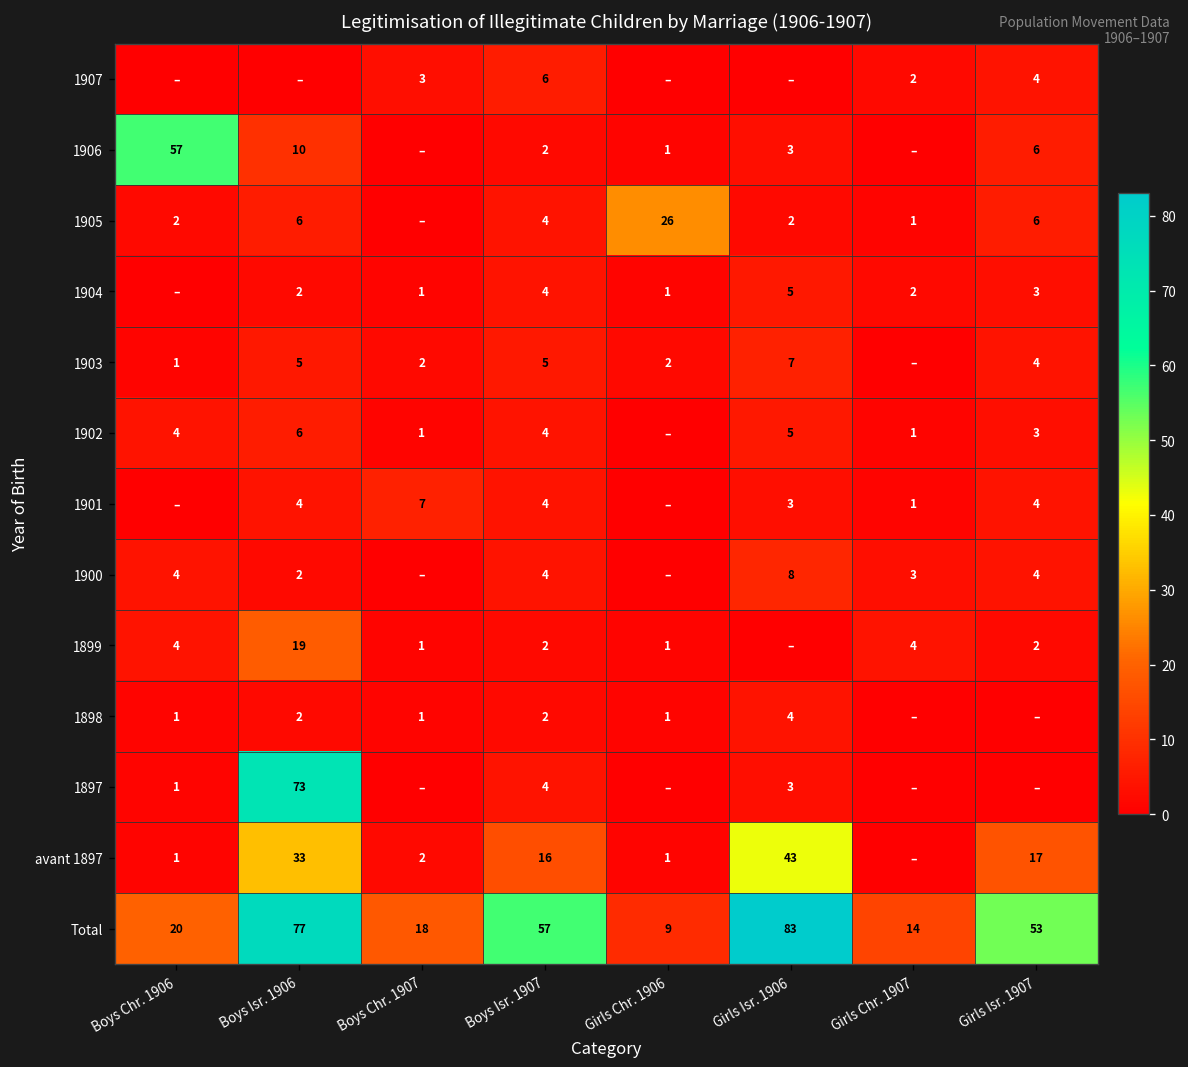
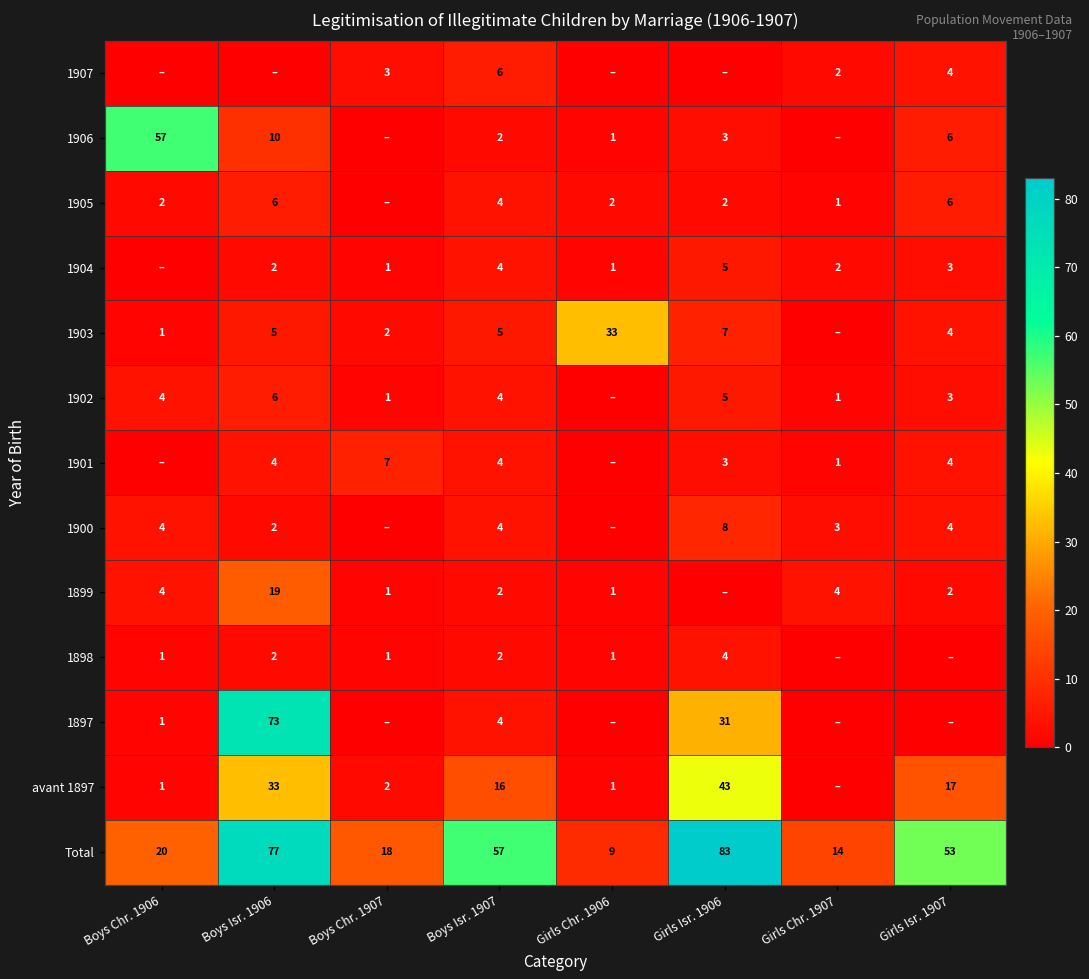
1905, Girls Chr. 1906: 26 -> 2
1903, Girls Chr. 1906: 2 -> 33
1897, Girls Isr. 1906: 3 -> 31
